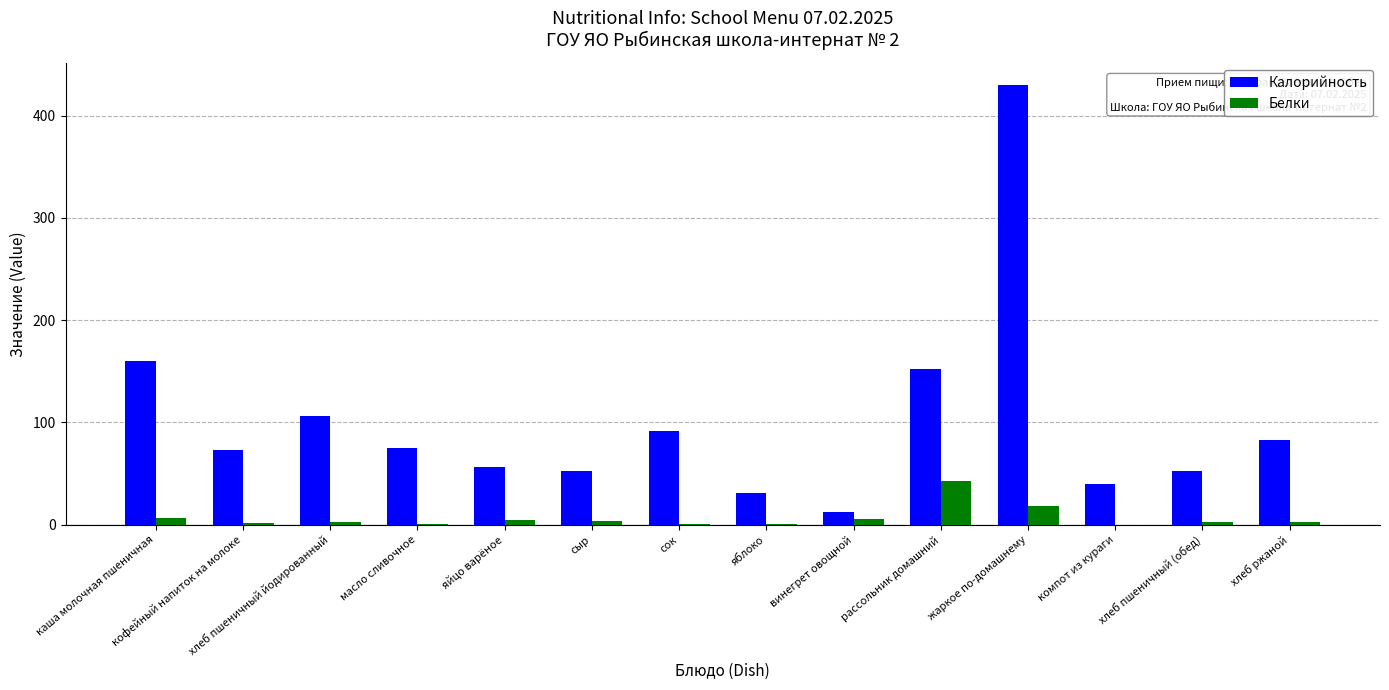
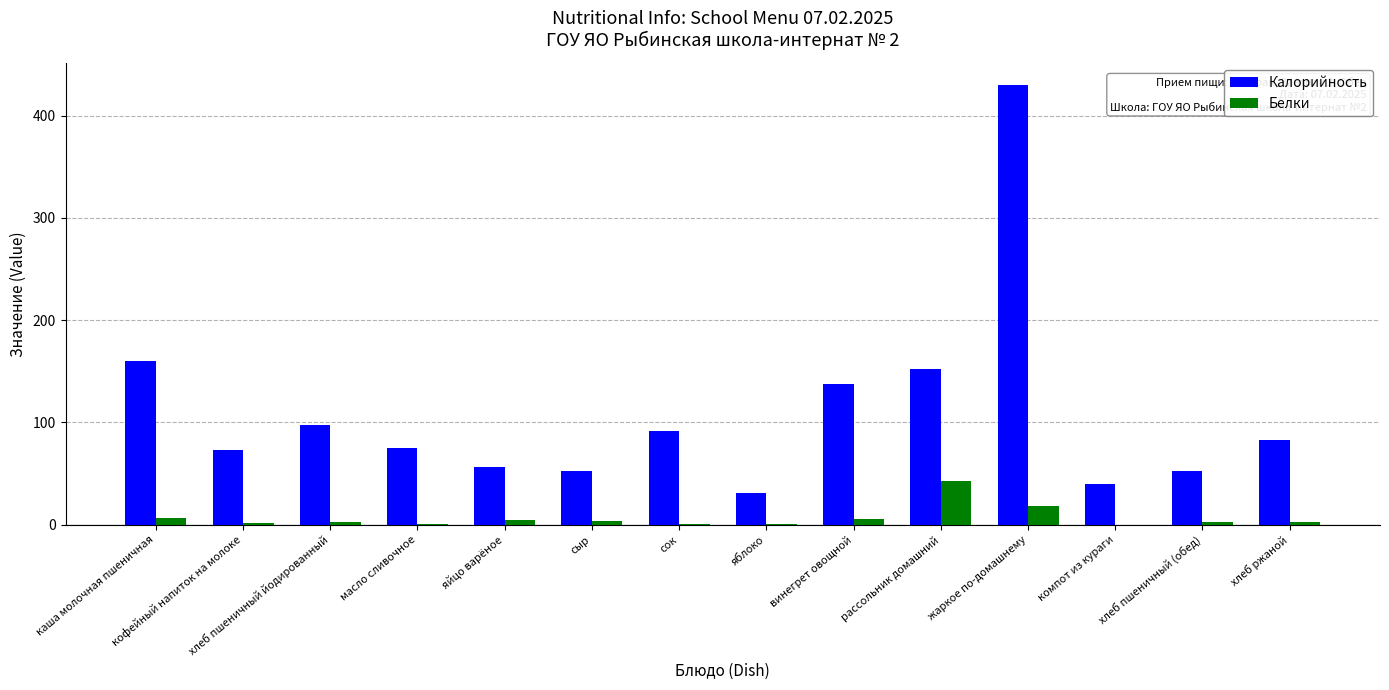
Калорийность, хлеб пшеничный йодированный: 106 -> 98
Калорийность, винегрет овощной: 12 -> 138
